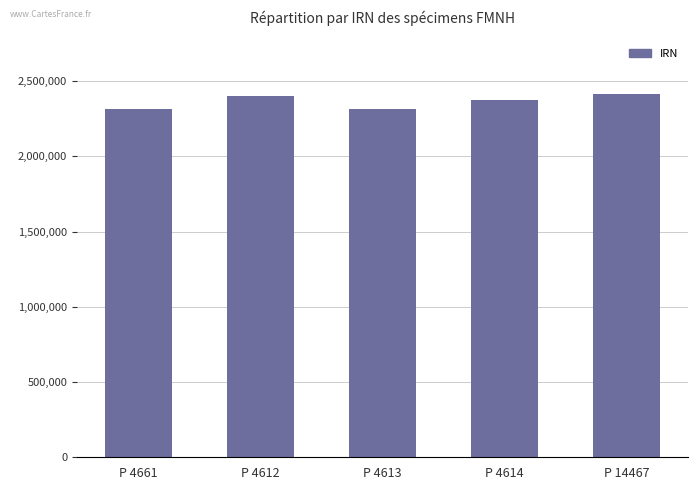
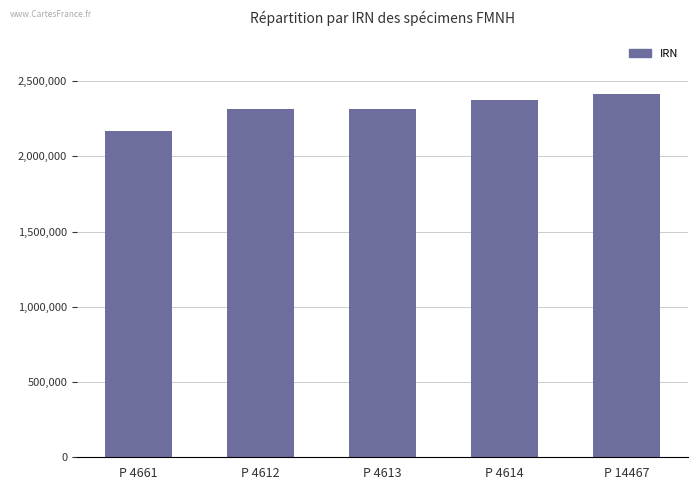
P 4661: 2,310,000 -> 2,170,000
P 4612: 2,400,000 -> 2,310,000
